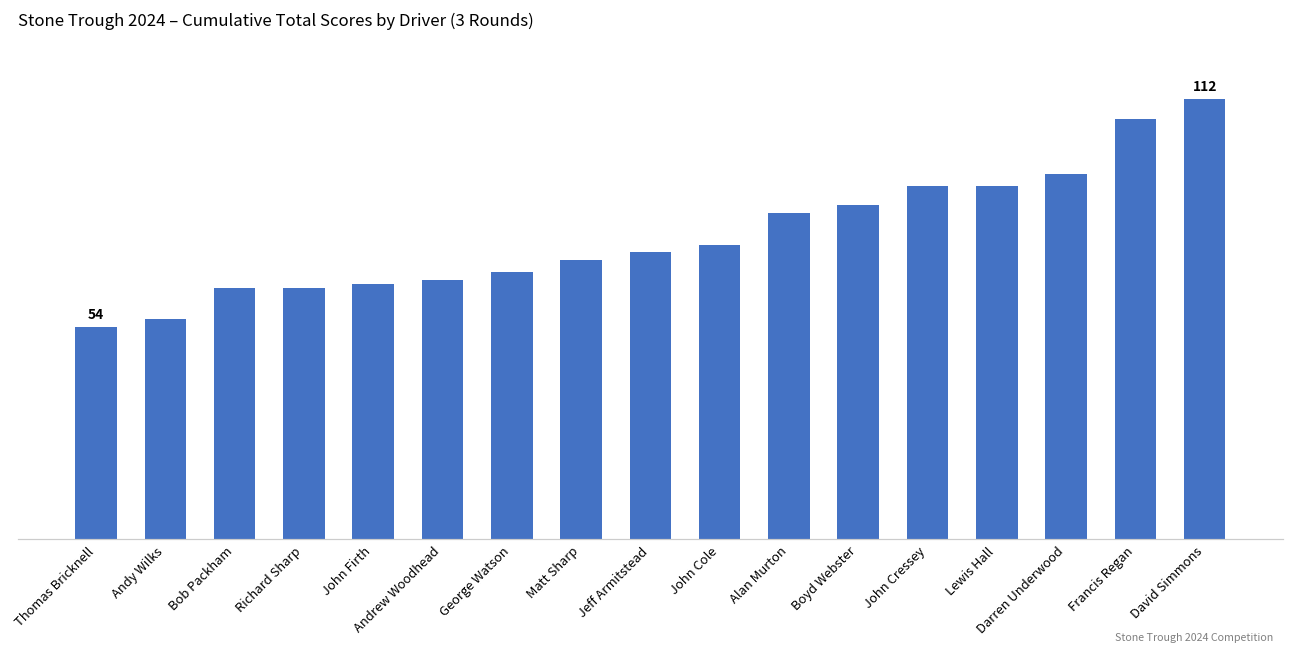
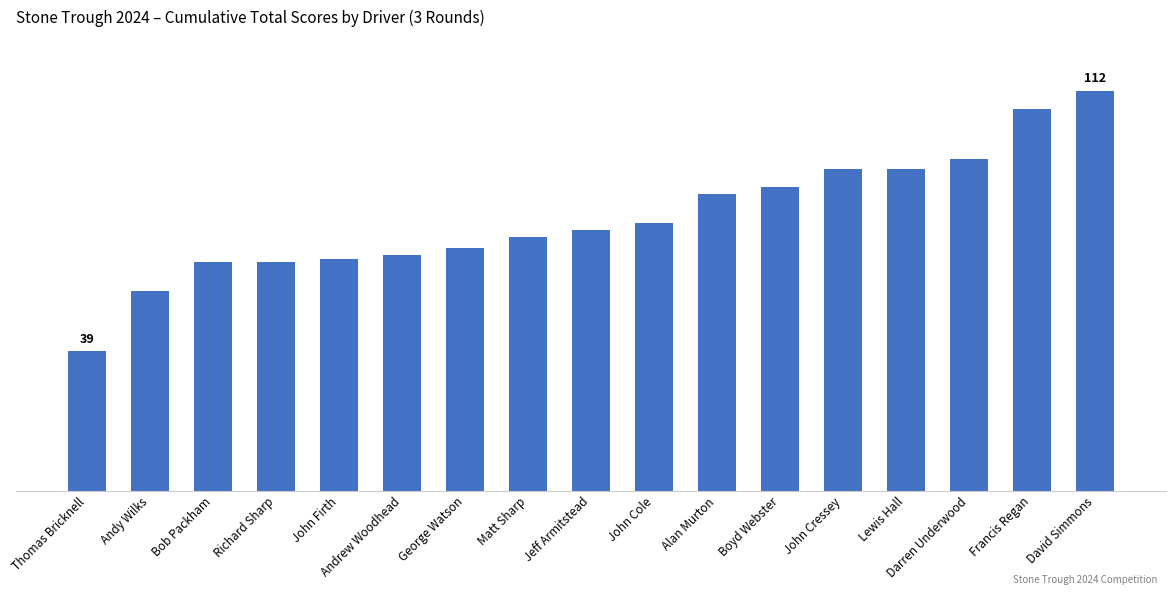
Thomas Bricknell: 54 -> 39
